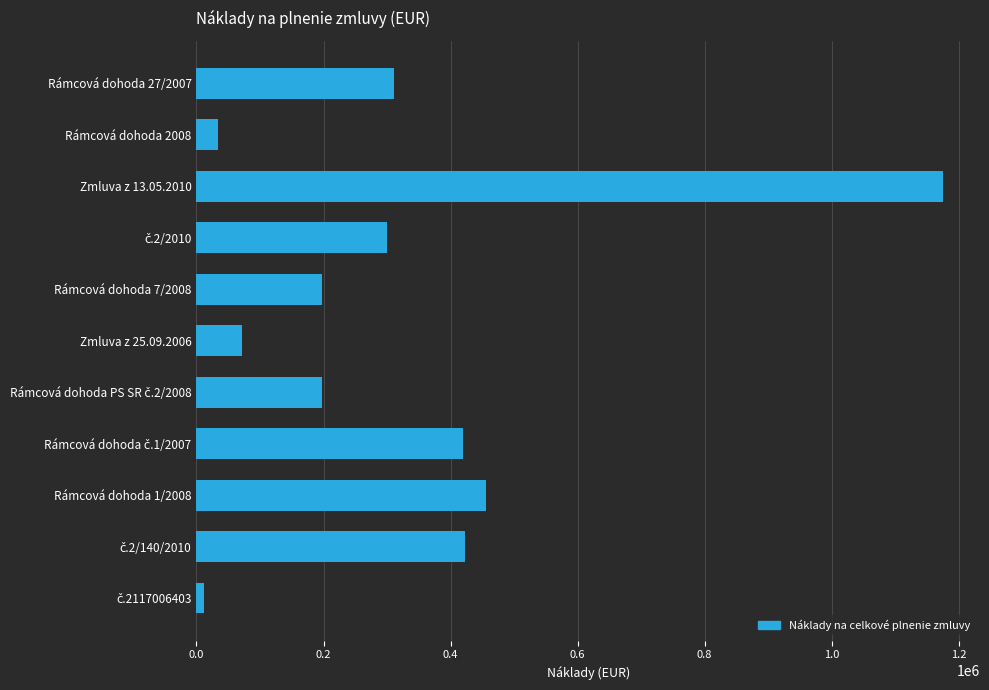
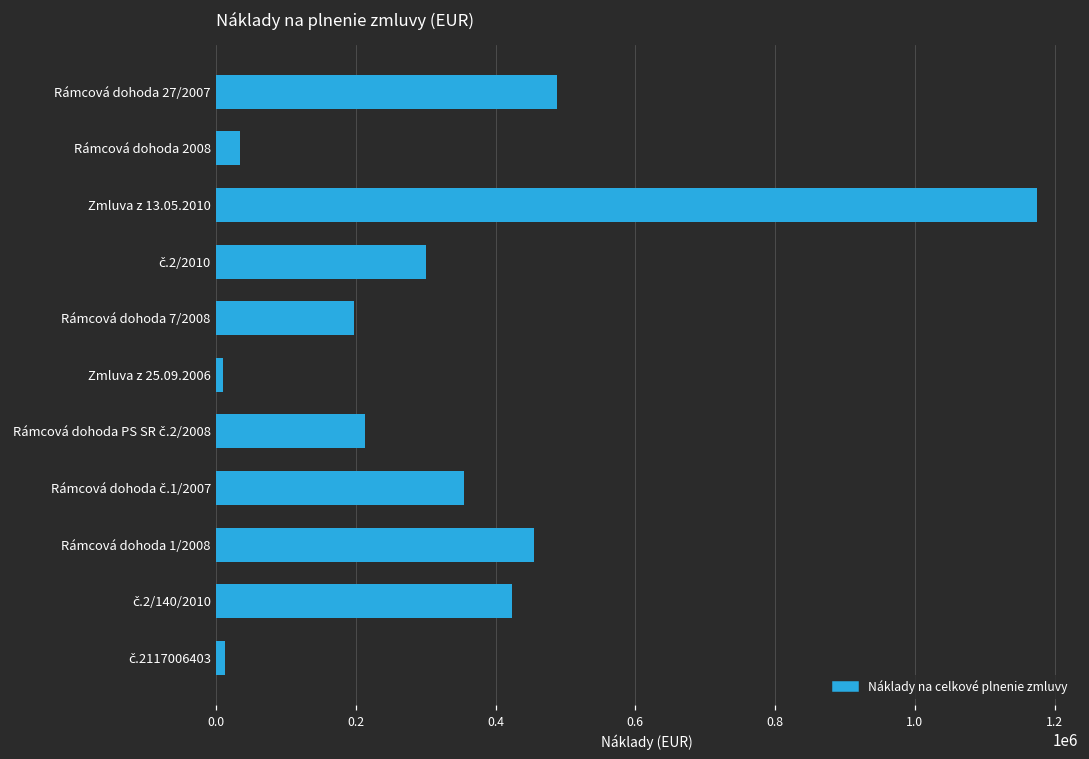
Rámcová dohoda 27/2007: 310000 -> 490000
Zmluva z 25.09.2006: 70000 -> 10000
Rámcová dohoda PS SR č.2/2008: 200000 -> 210000
Rámcová dohoda č.1/2007: 420000 -> 360000
